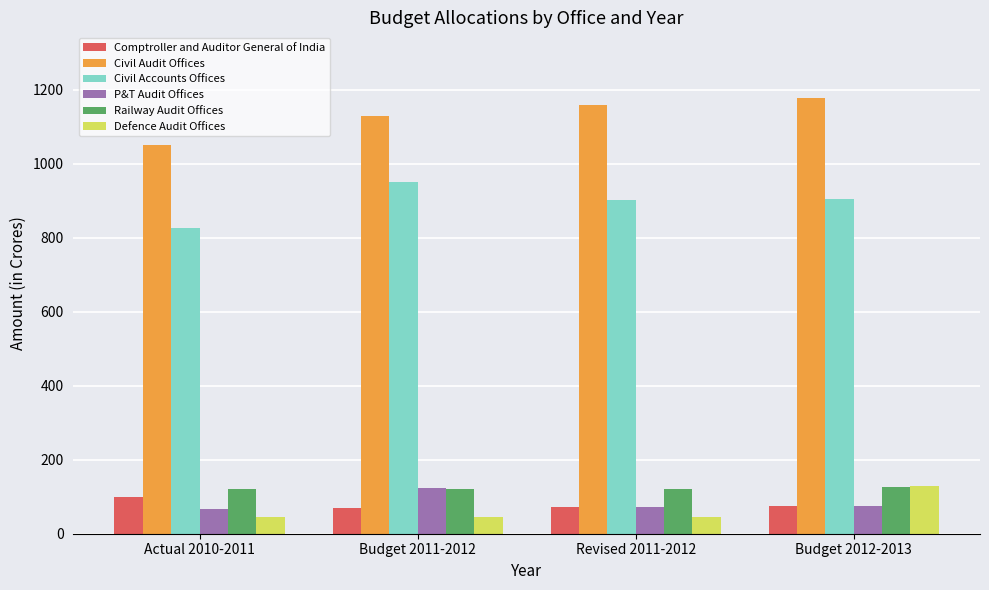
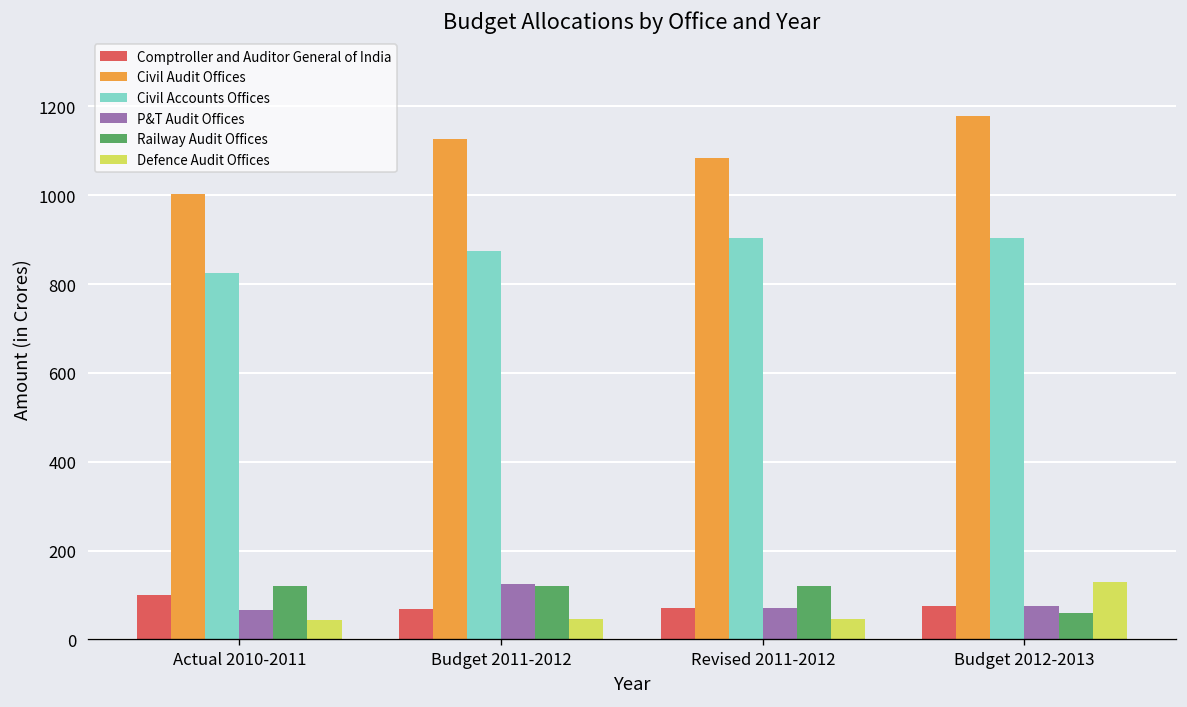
Civil Audit Offices, Actual 2010-2011: 1050 -> 1000
Civil Accounts Offices, Budget 2011-2012: 950 -> 870
Civil Audit Offices, Revised 2011-2012: 1160 -> 1080
Railway Audit Offices, Budget 2012-2013: 130 -> 60
